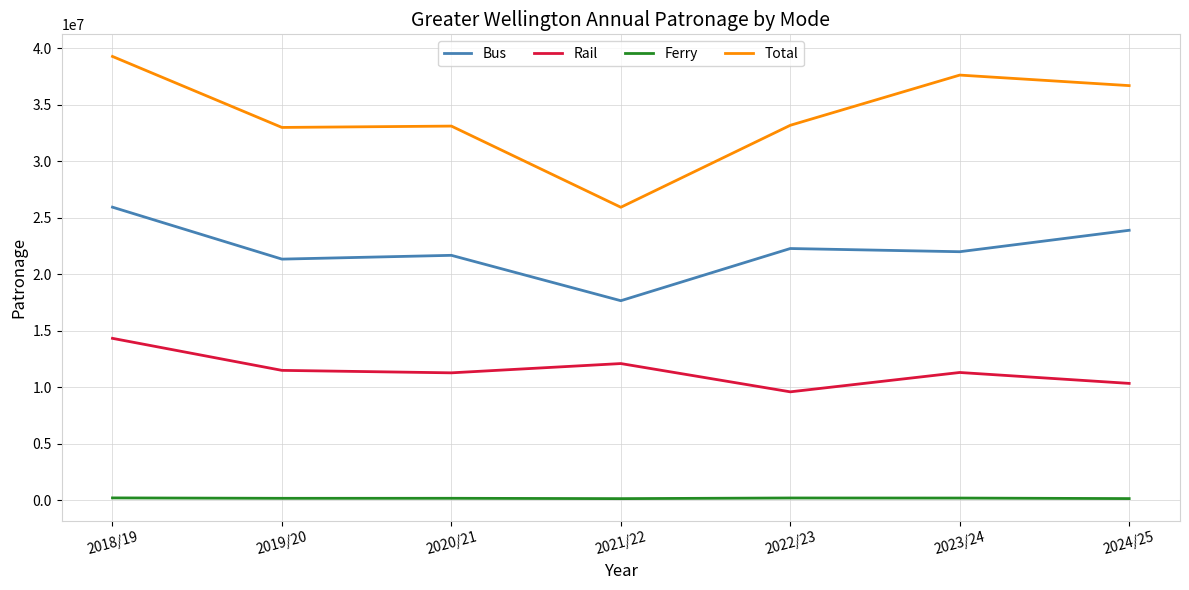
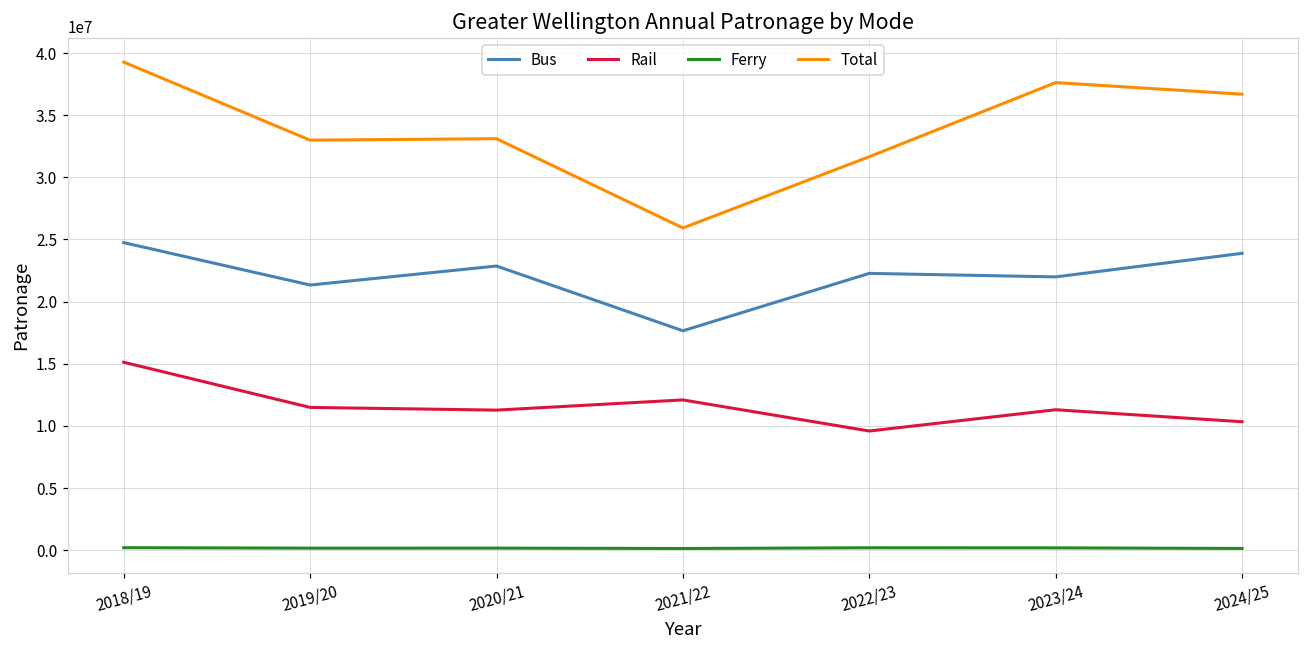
Bus, 2018/19: 25900000 -> 24700000
Rail, 2018/19: 14300000 -> 15100000
Bus, 2020/21: 21700000 -> 22900000
Total, 2022/23: 33200000 -> 31700000
